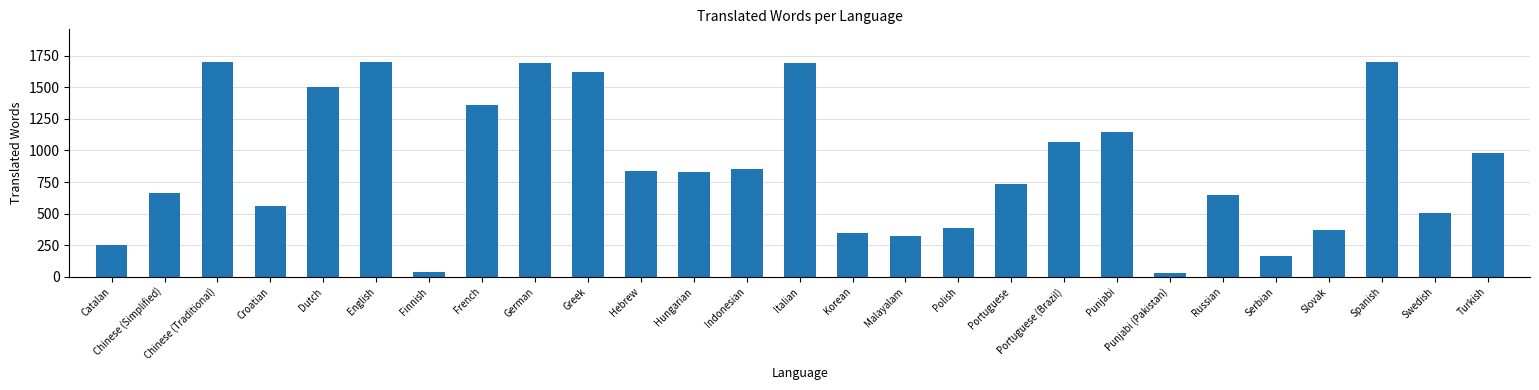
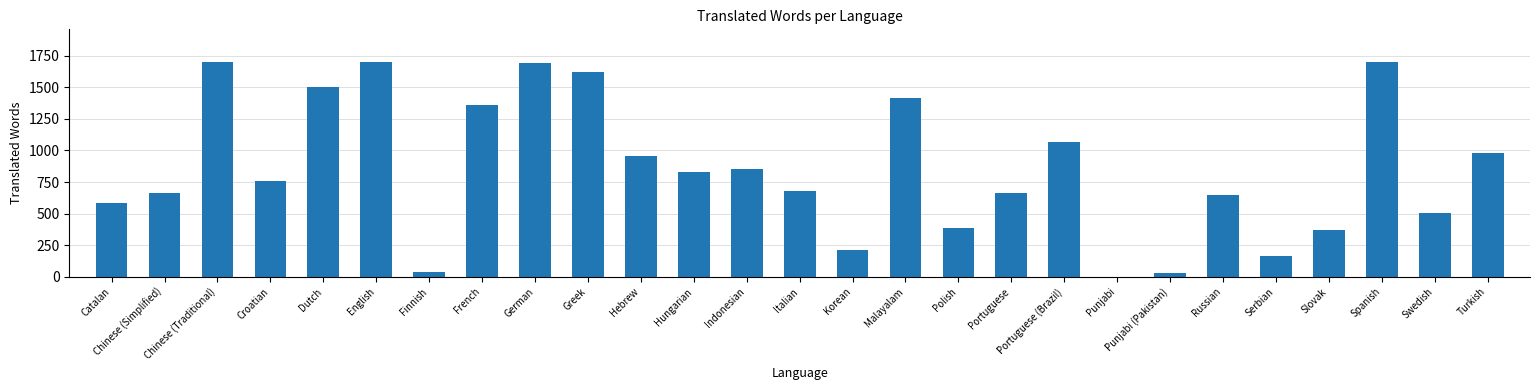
Catalan: 260 -> 590
Croatian: 560 -> 760
Hebrew: 840 -> 960
Italian: 1690 -> 680
Korean: 350 -> 210
Malayalam: 320 -> 1420
Portuguese: 740 -> 660
Punjabi: 1150 -> 0
